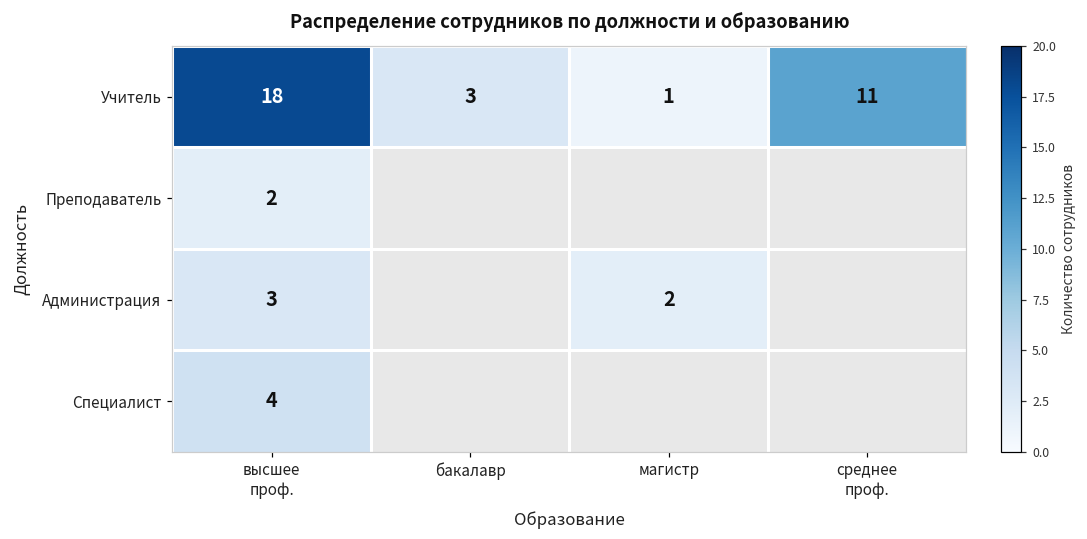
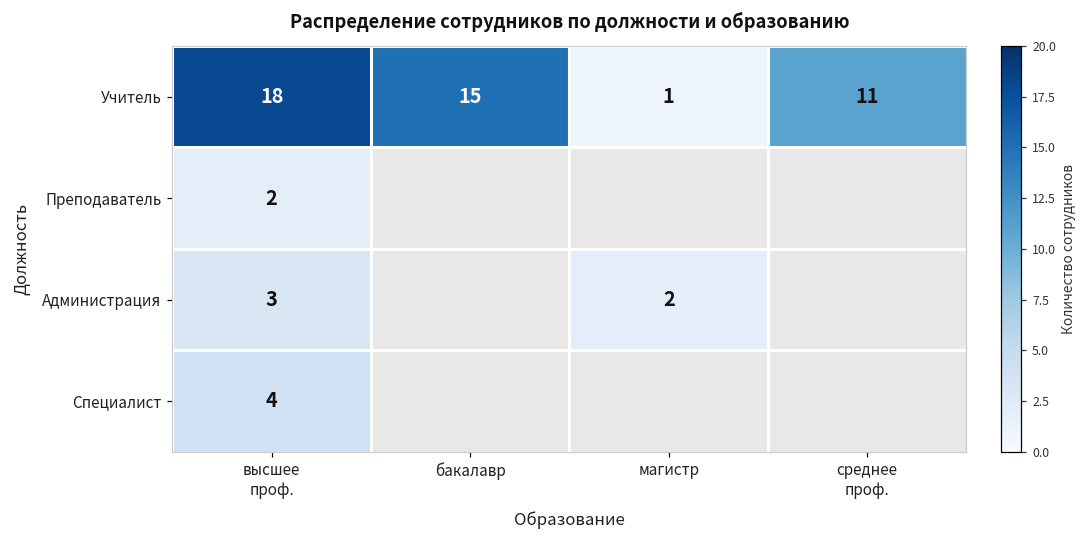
Учитель, бакалавр: 3 -> 15
